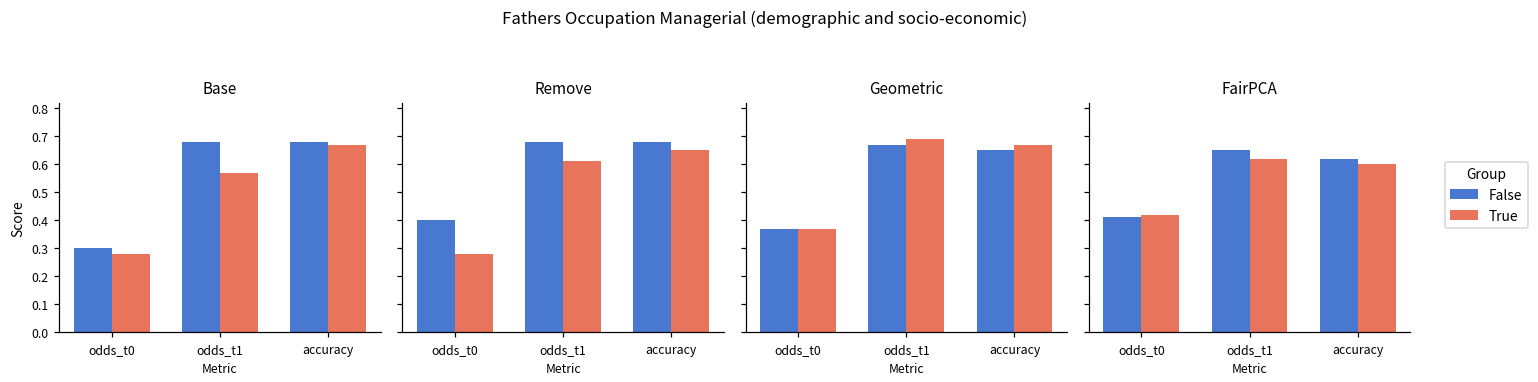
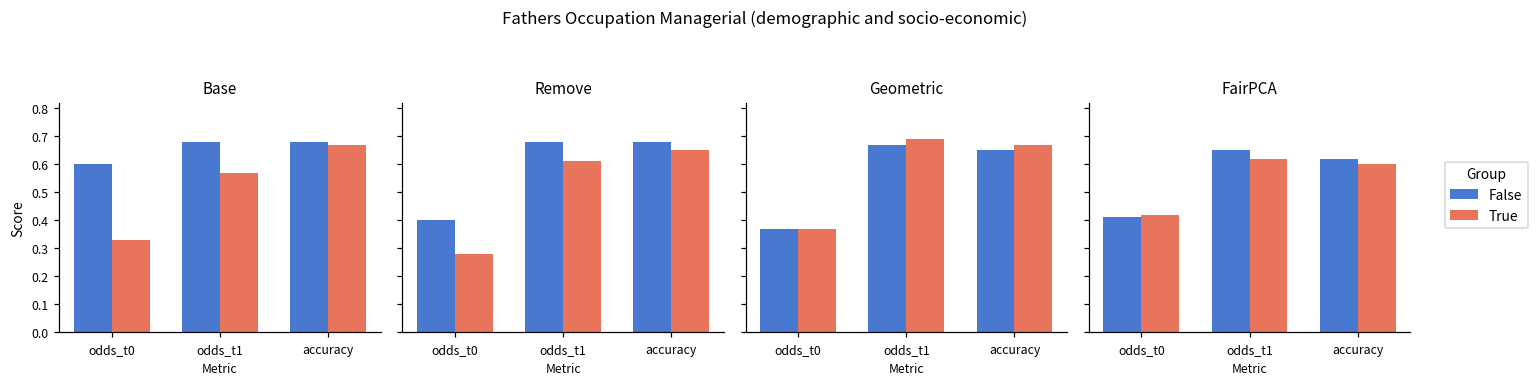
Base, False, odds_t0: 0.3 -> 0.6
Base, True, odds_t0: 0.28 -> 0.33
